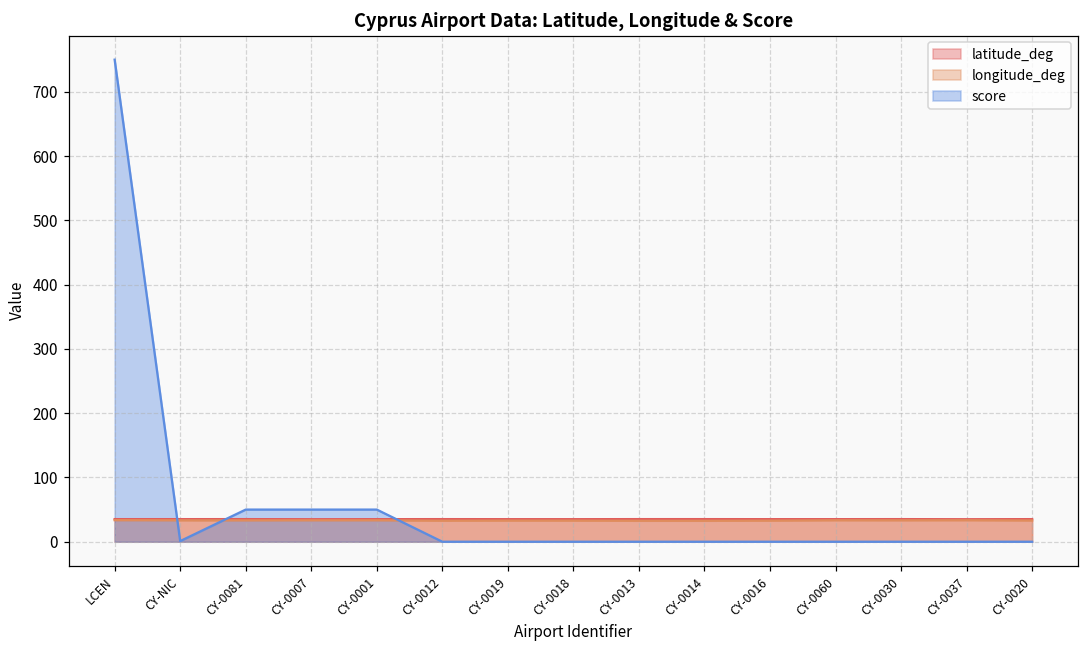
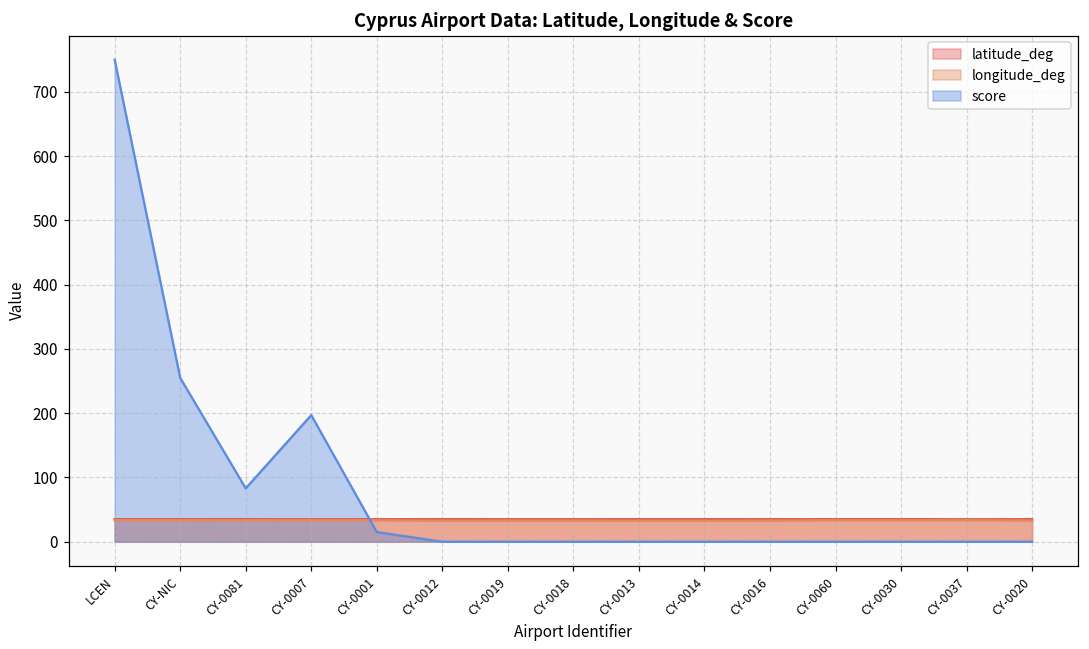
score, CY-NIC: 0 -> 260
score, CY-0081: 50 -> 80
score, CY-0007: 50 -> 200
score, CY-0001: 50 -> 20
